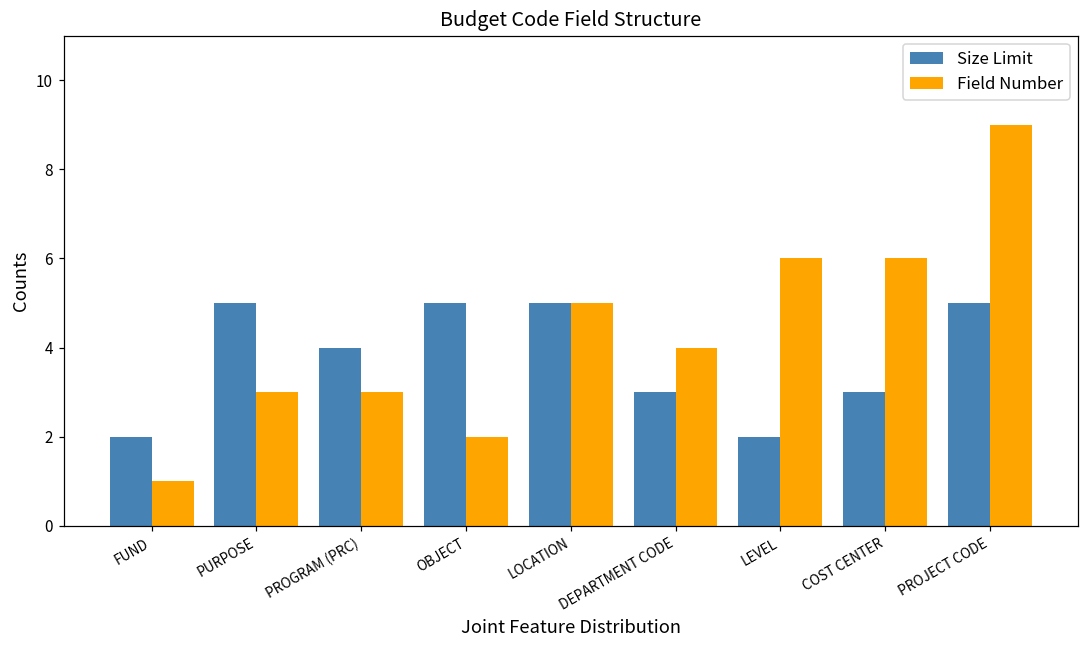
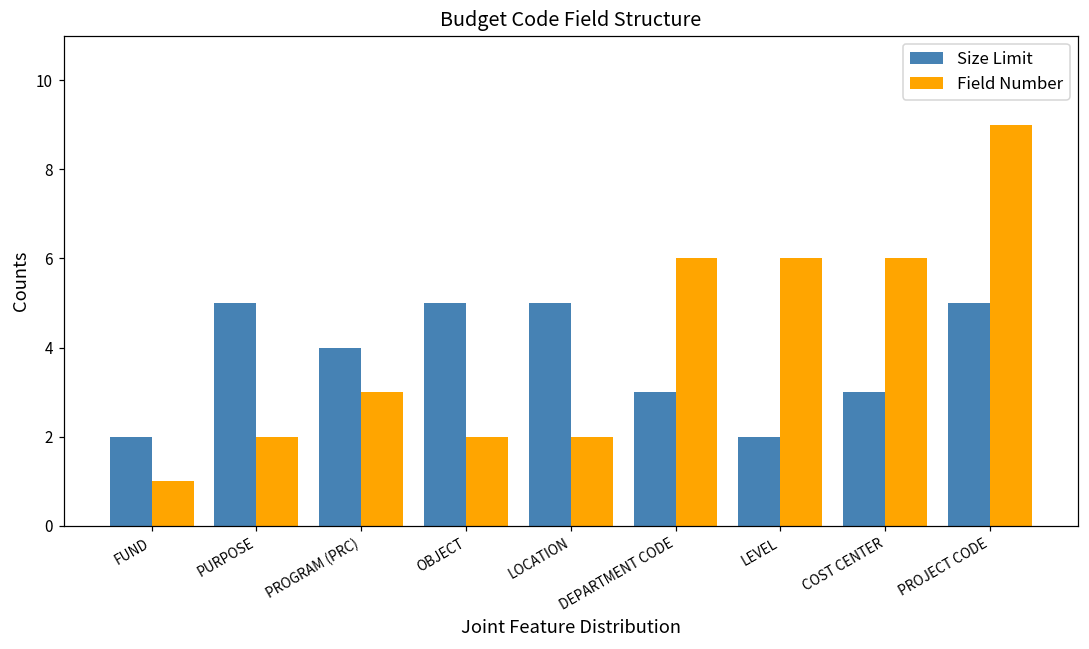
Field Number, PURPOSE: 3 -> 2
Field Number, LOCATION: 5 -> 2
Field Number, DEPARTMENT CODE: 4 -> 6
